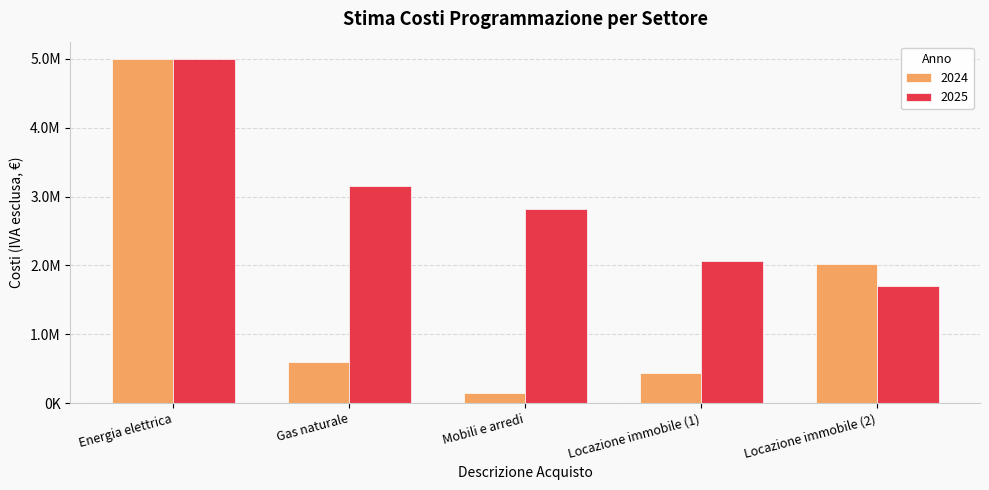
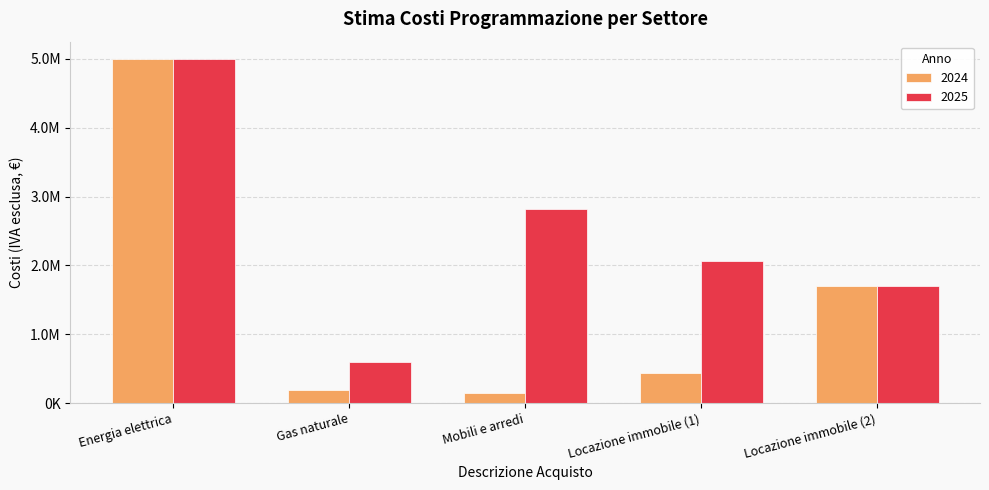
2024, Gas naturale: 600000 -> 200000
2025, Gas naturale: 3200000 -> 600000
2024, Locazione immobile (2): 2000000 -> 1700000
